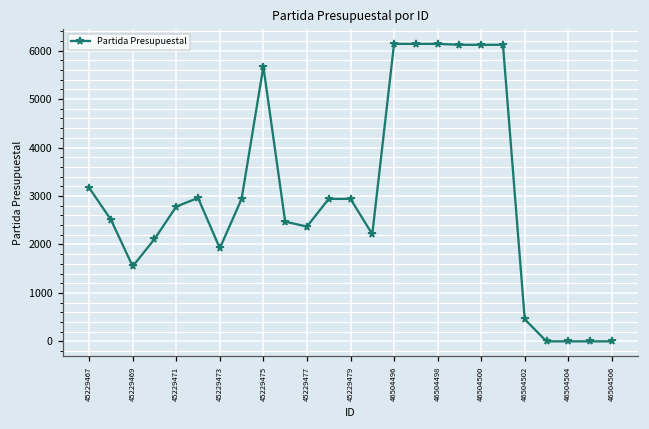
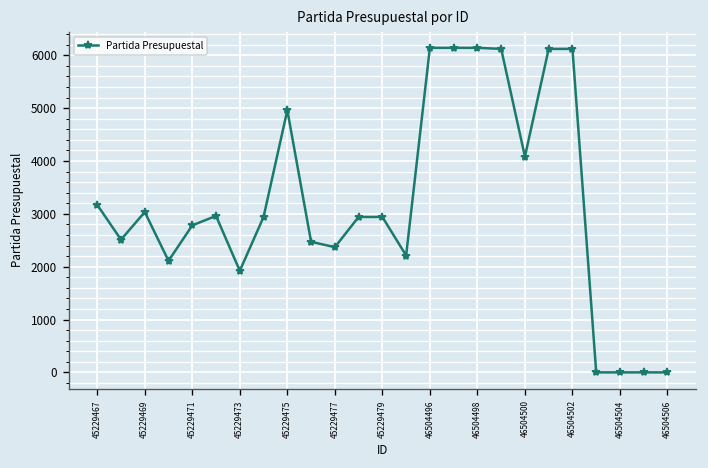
45229469: 1500 -> 3000
45229475: 5700 -> 5000
46504500: 6100 -> 4100
46504502: 500 -> 6100
